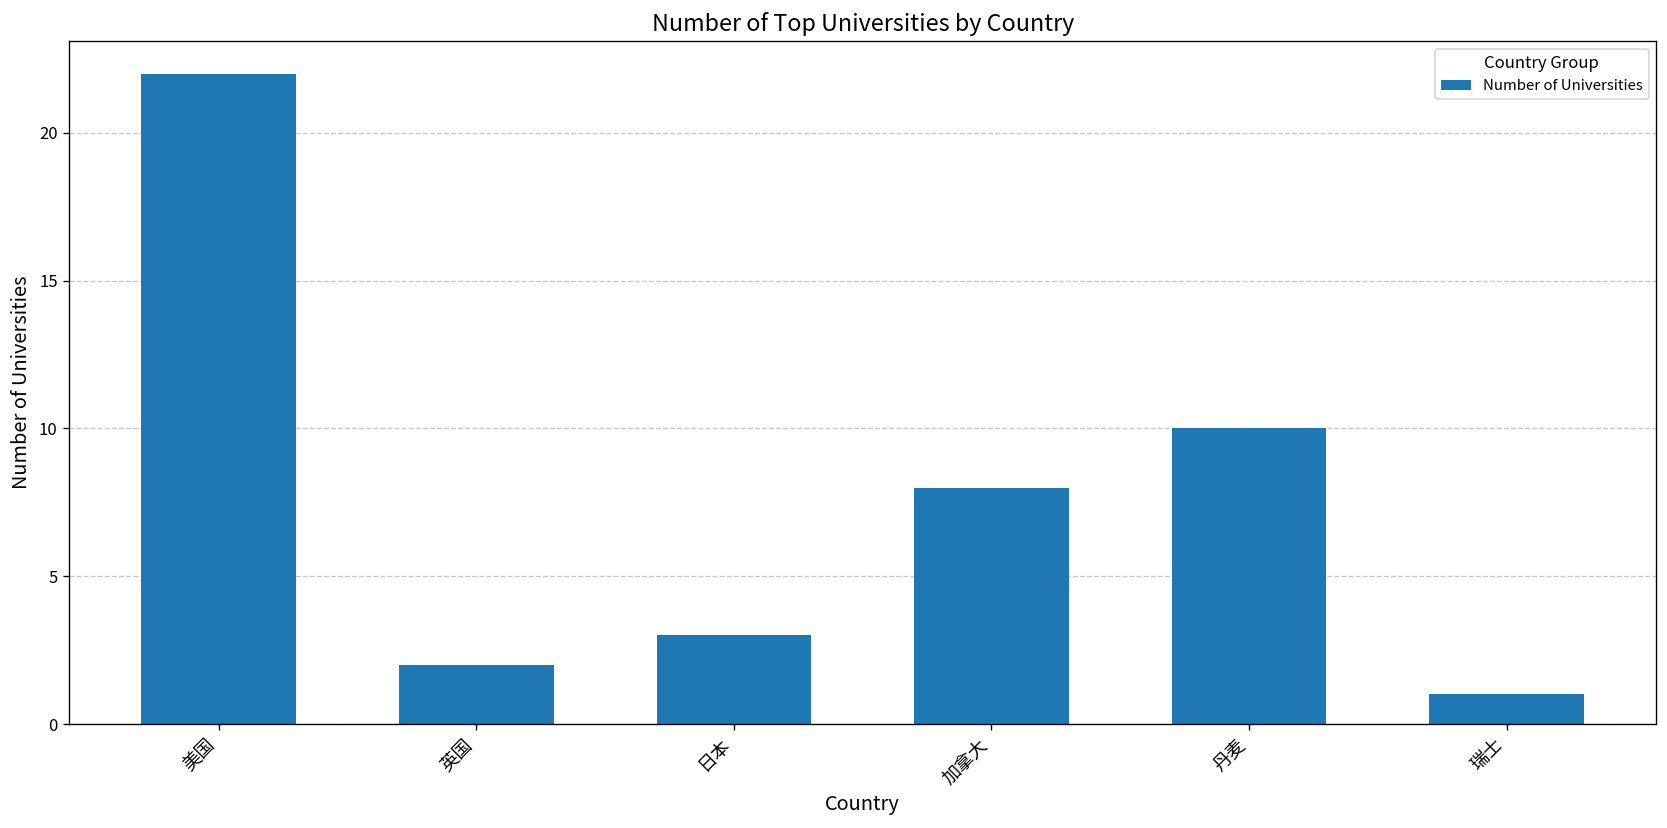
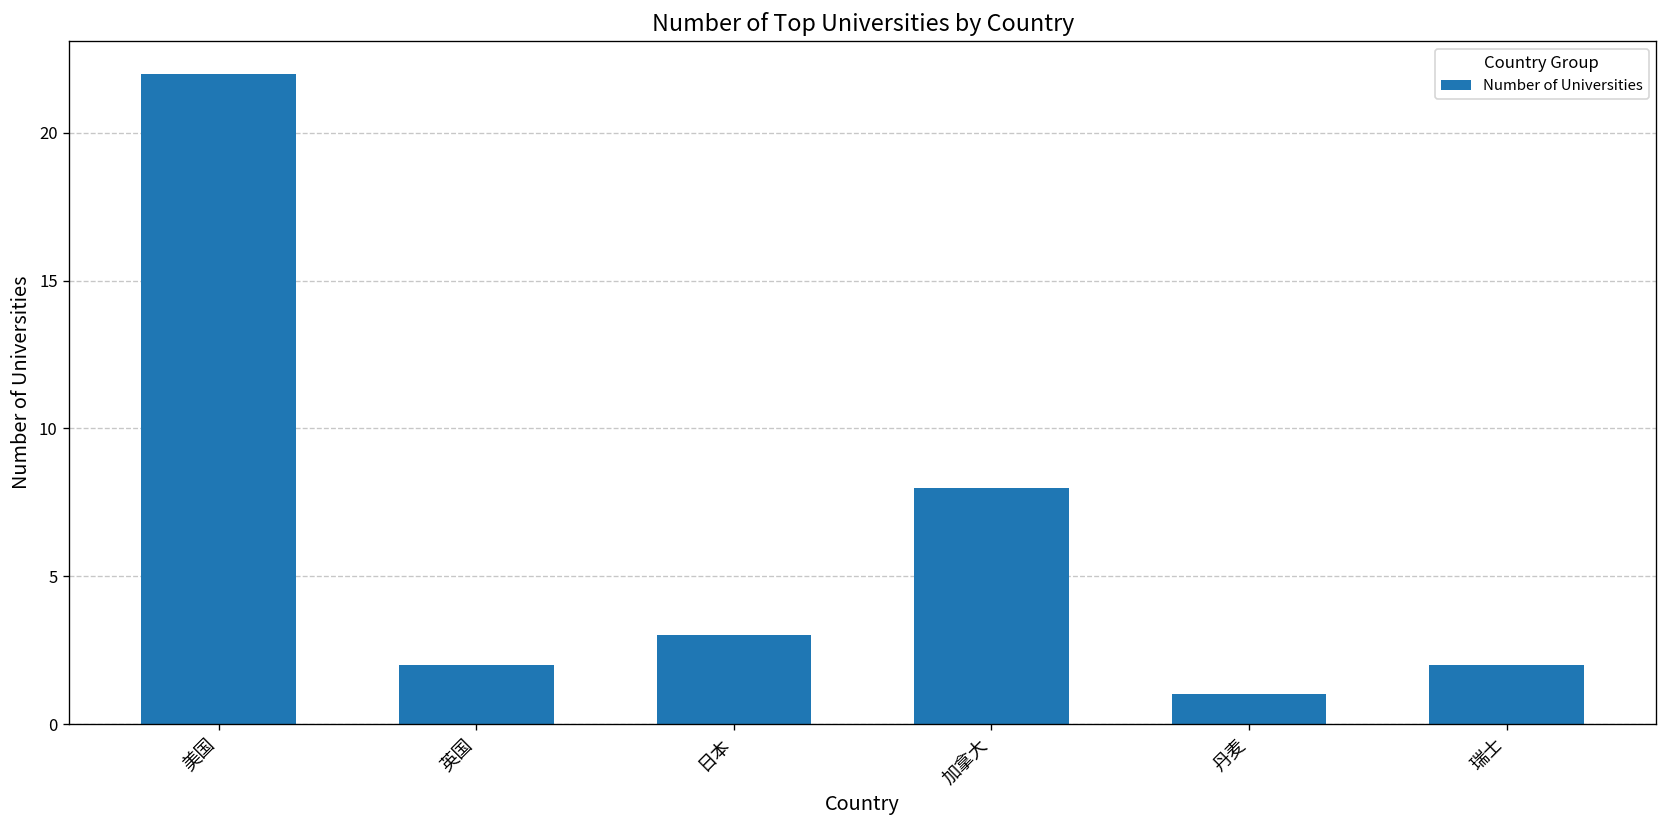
丹麦: 10 -> 1
瑞士: 1 -> 2
